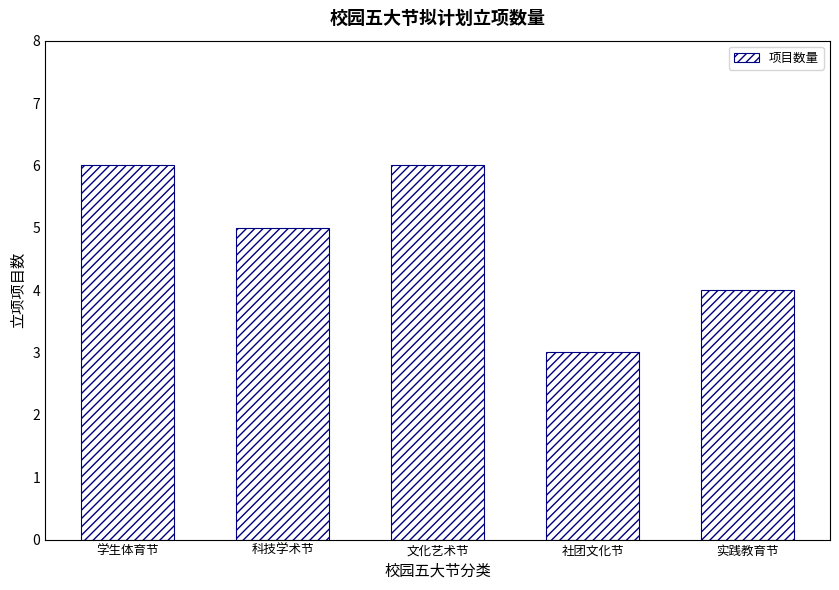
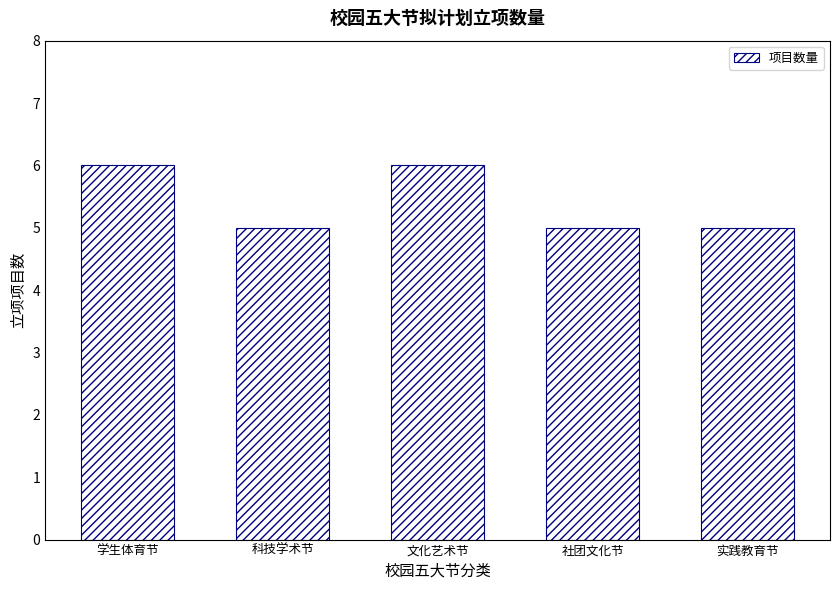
社团文化节: 3 -> 5
实践教育节: 4 -> 5
